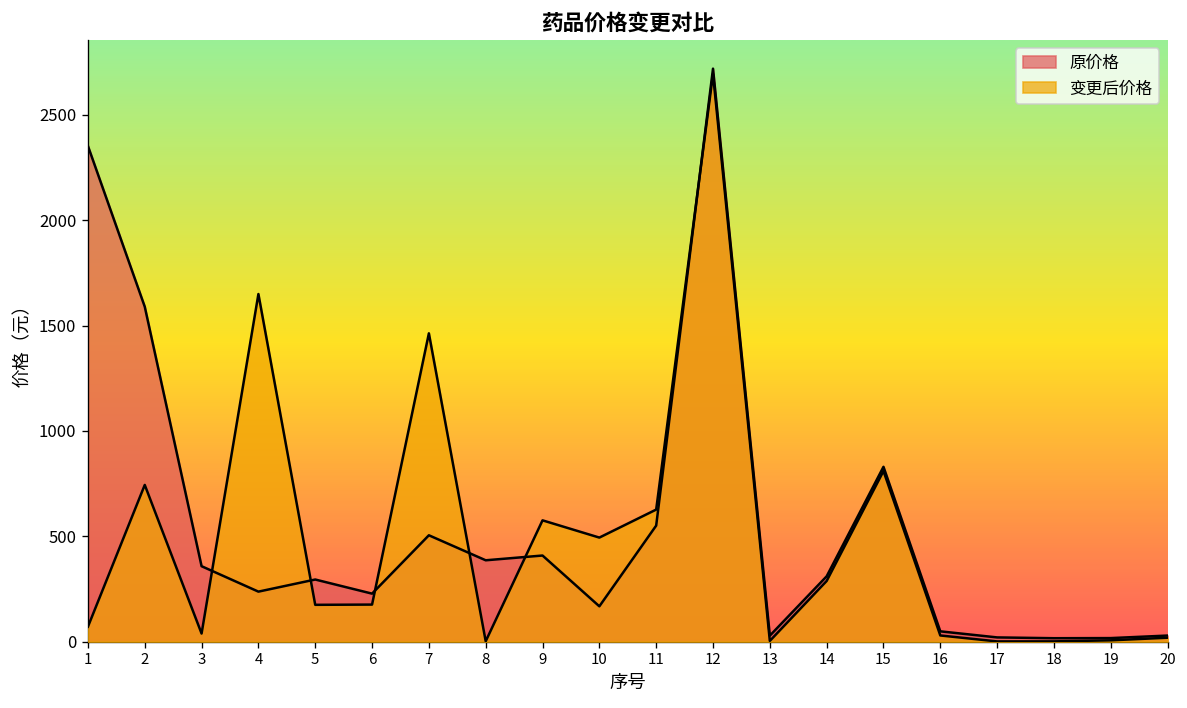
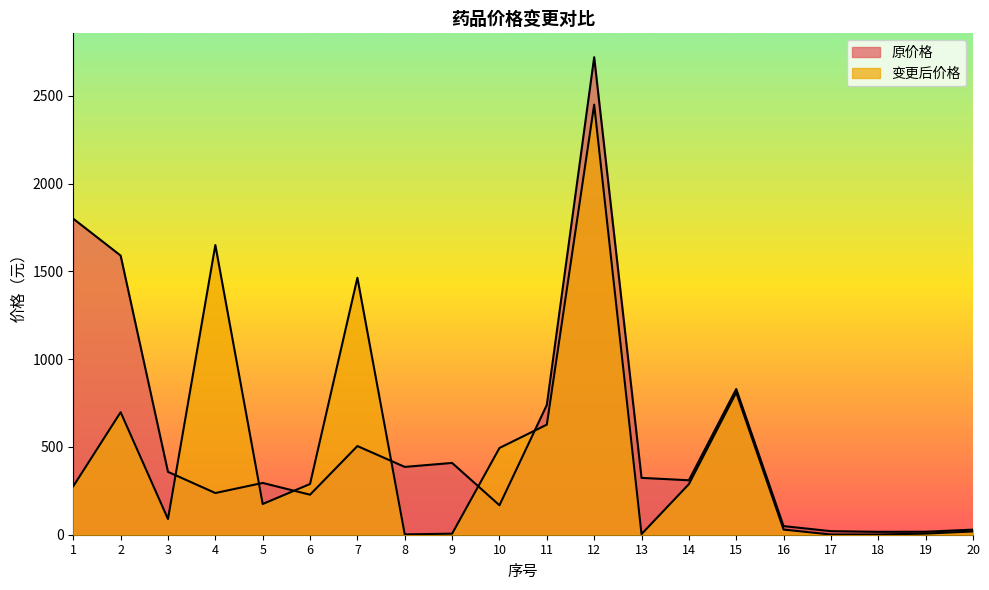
原价格, 1: 2350 -> 1800
变更后价格, 1: 70 -> 280
变更后价格, 2: 740 -> 700
变更后价格, 3: 40 -> 90
变更后价格, 6: 180 -> 290
变更后价格, 9: 580 -> 10
原价格, 11: 550 -> 740
变更后价格, 12: 2700 -> 2450
原价格, 13: 30 -> 320
